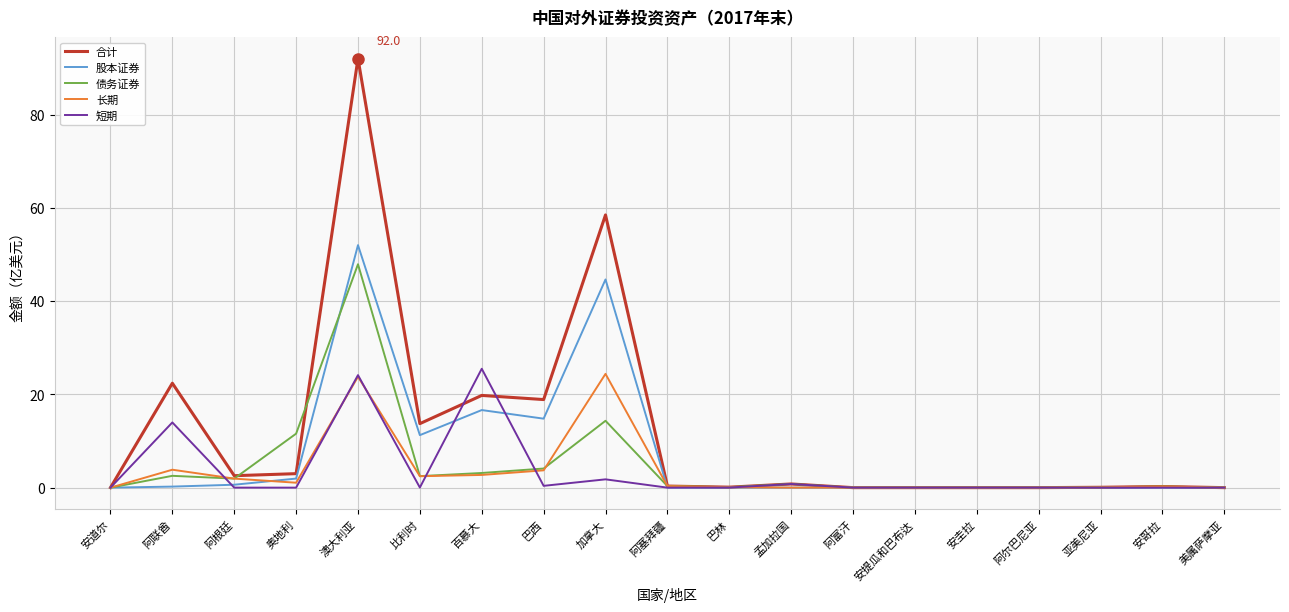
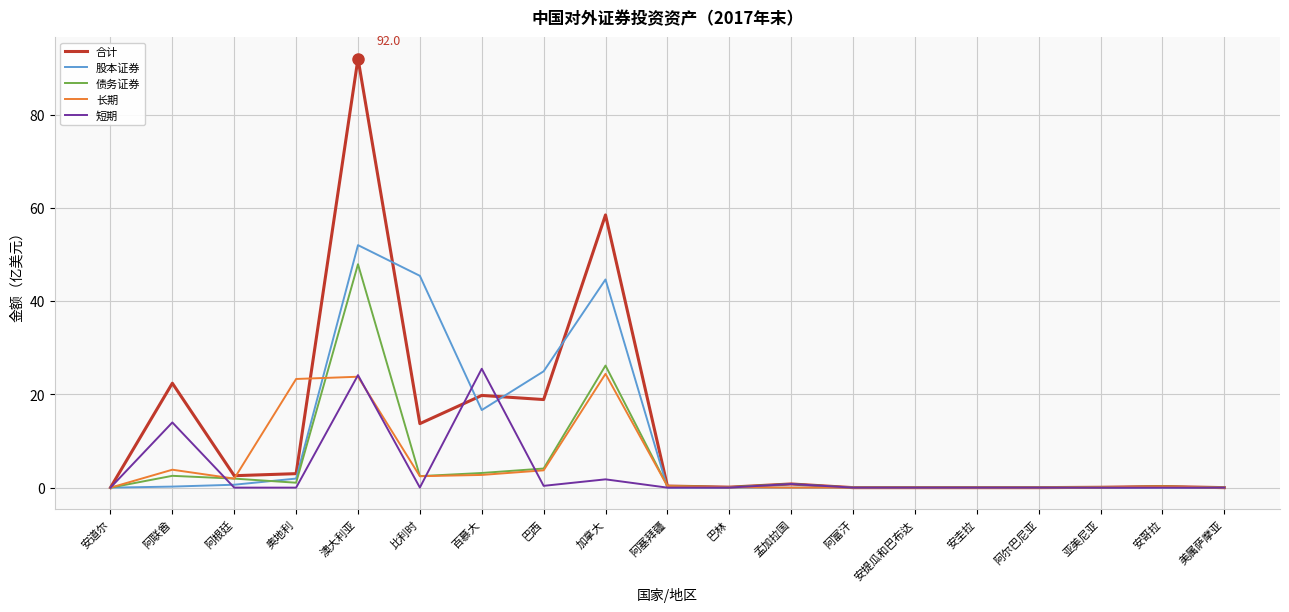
债务证券, 奥地利: 12 -> 1
长期, 奥地利: 1 -> 23
股本证券, 比利时: 11 -> 45
股本证券, 巴西: 15 -> 25
债务证券, 加拿大: 14 -> 26
